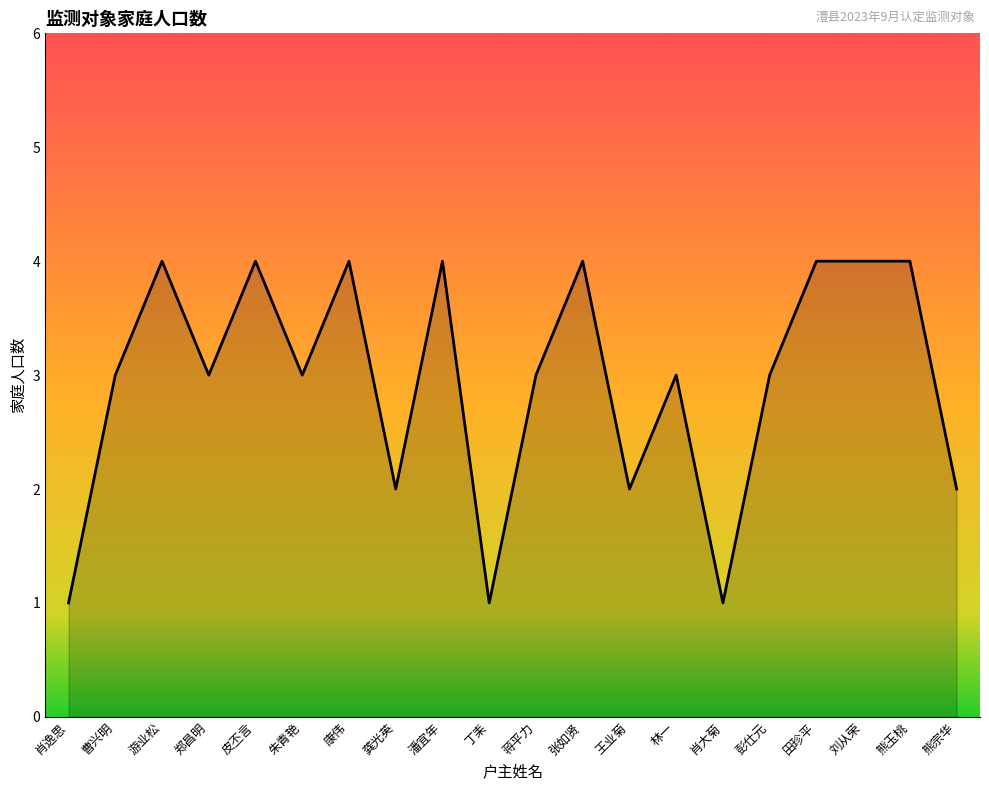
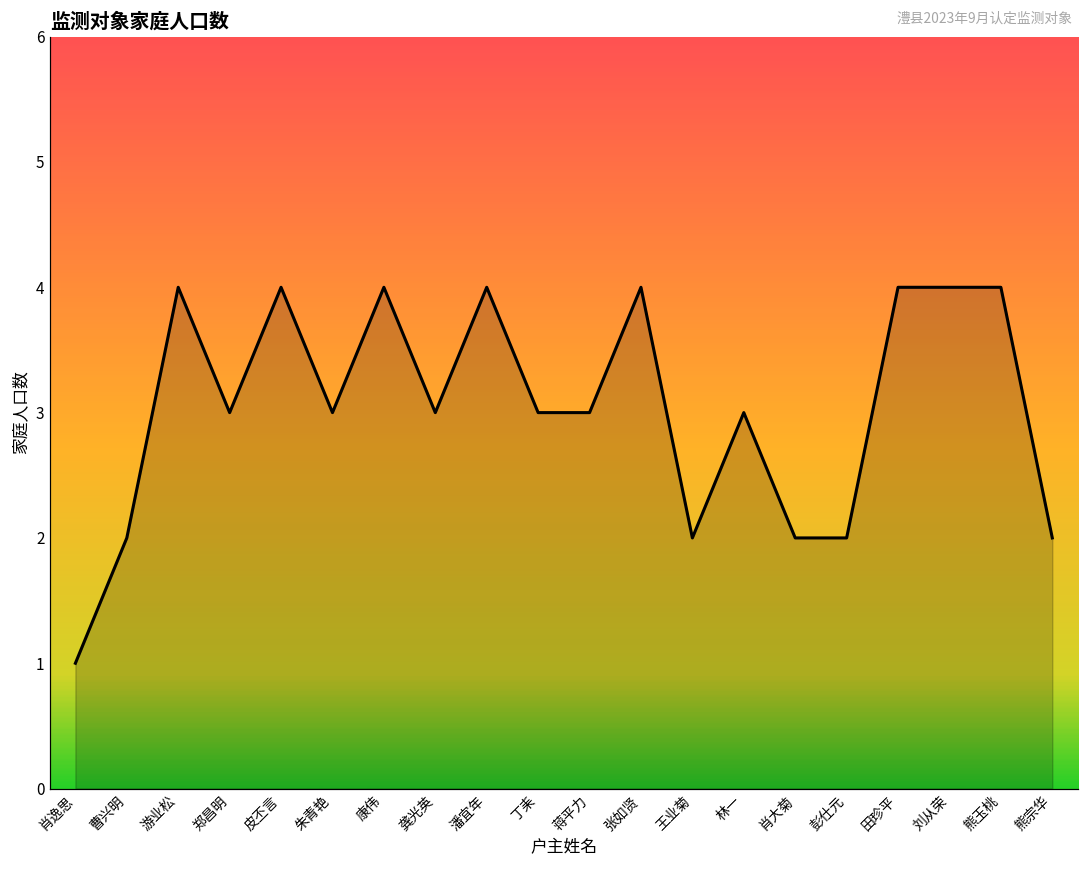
曹兴明: 3 -> 2
龚光英: 2 -> 3
丁耒: 1 -> 3
肖大菊: 1 -> 2
彭仕元: 3 -> 2
